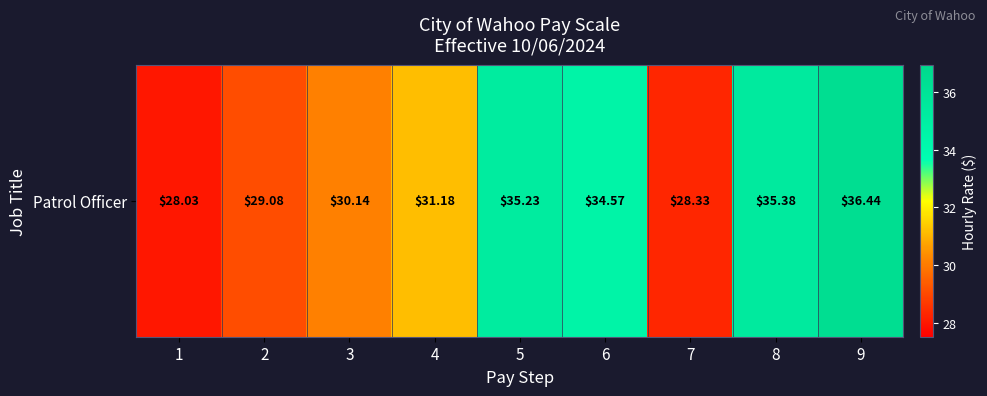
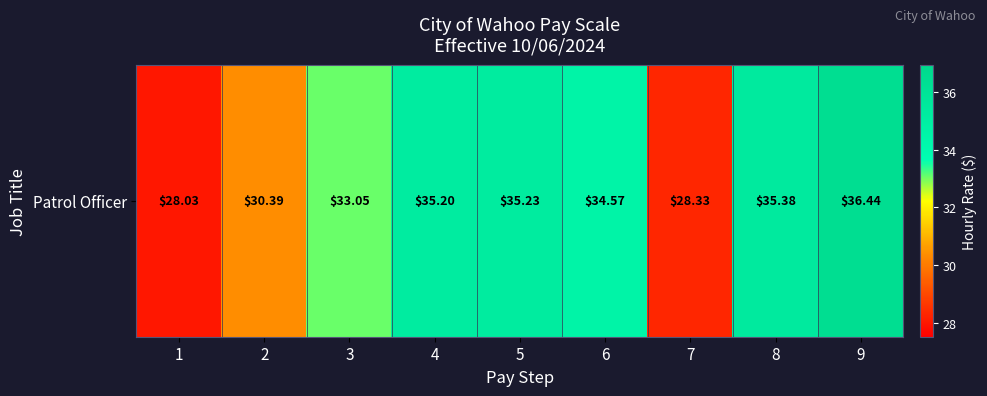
Patrol Officer, 2: $29.08 -> $30.39
Patrol Officer, 3: $30.14 -> $33.05
Patrol Officer, 4: $31.18 -> $35.20
